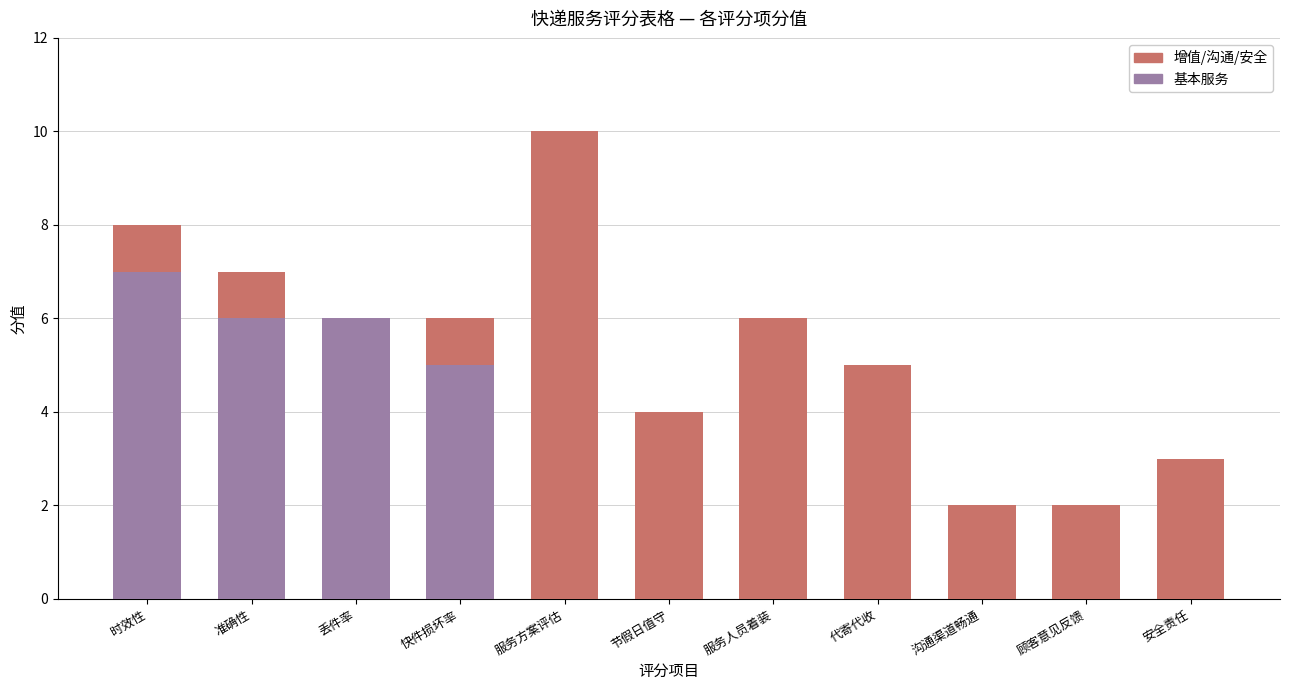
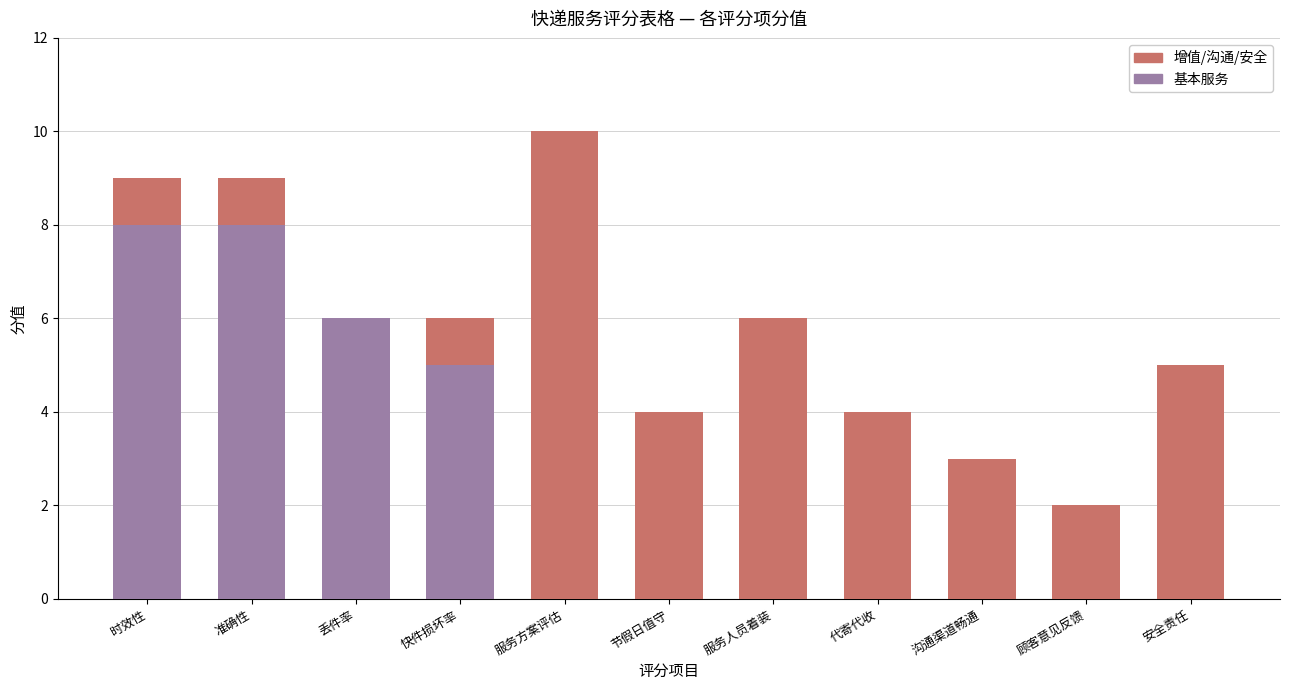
基本服务, 时效性: 7 -> 8
基本服务, 准确性: 6 -> 8
增值/沟通/安全, 代寄代收: 5 -> 4
增值/沟通/安全, 沟通渠道畅通: 2 -> 3
增值/沟通/安全, 安全责任: 3 -> 5
